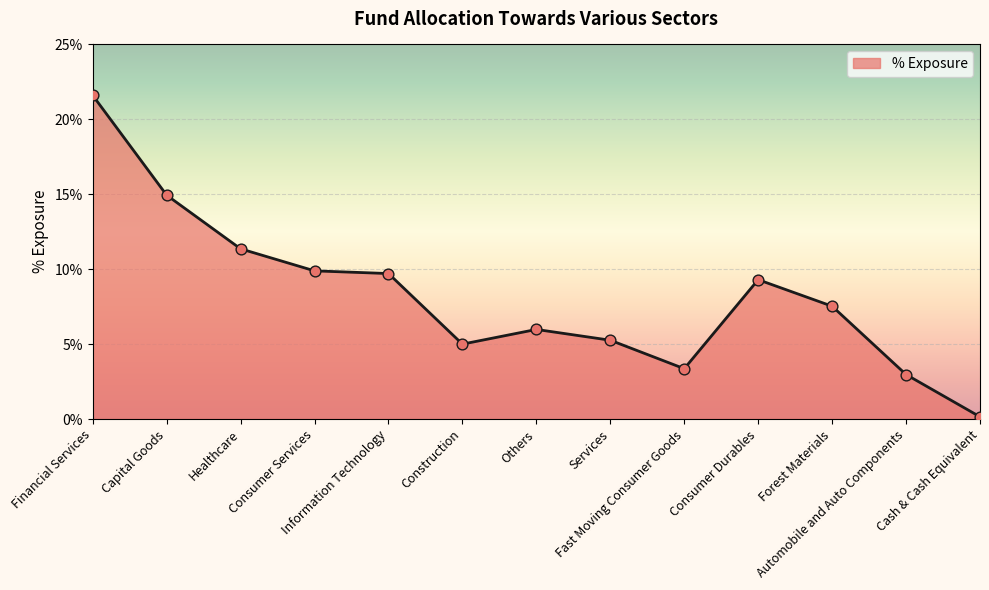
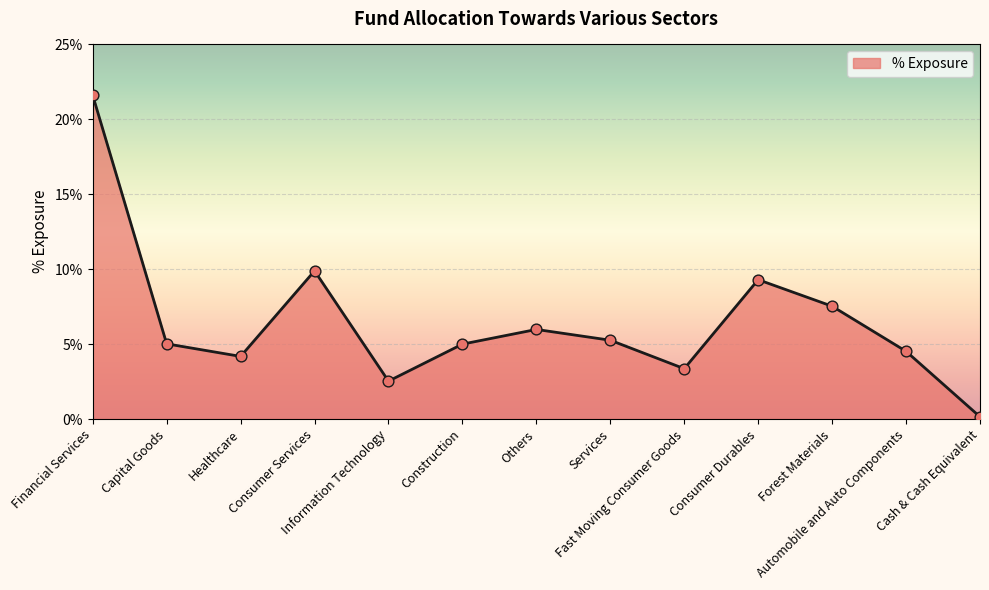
Capital Goods: 14.9% -> 5.0%
Healthcare: 11.4% -> 4.2%
Information Technology: 9.7% -> 2.5%
Automobile and Auto Components: 3.0% -> 4.5%
